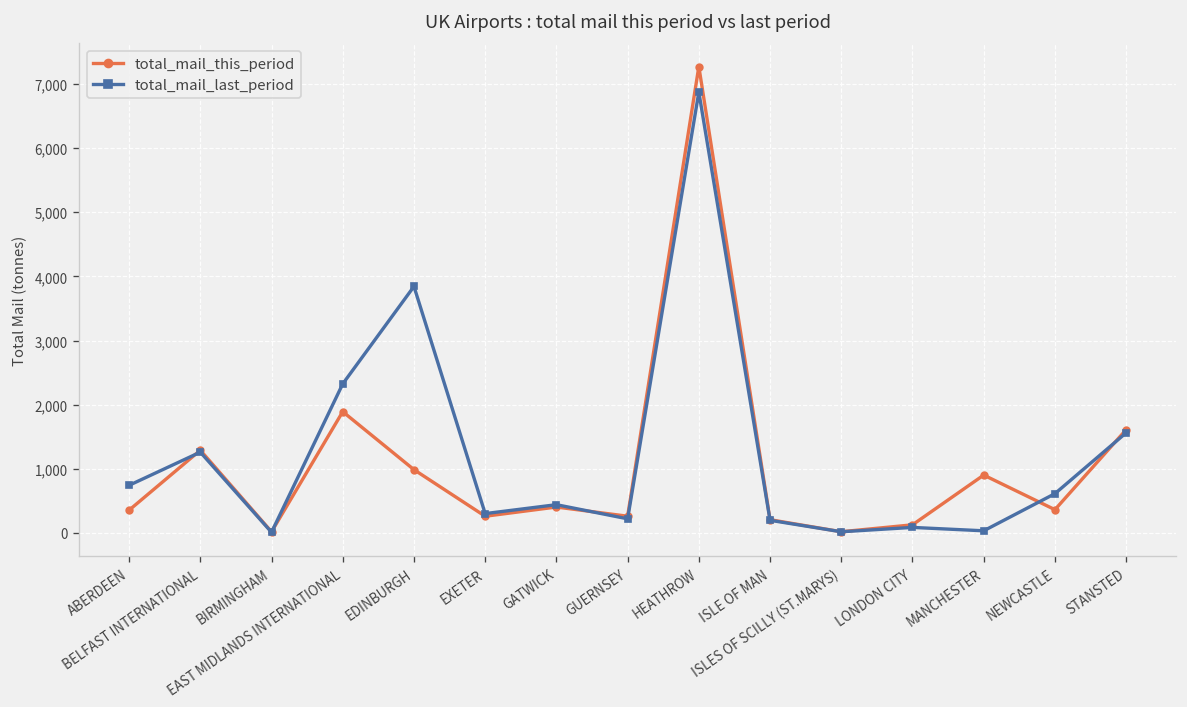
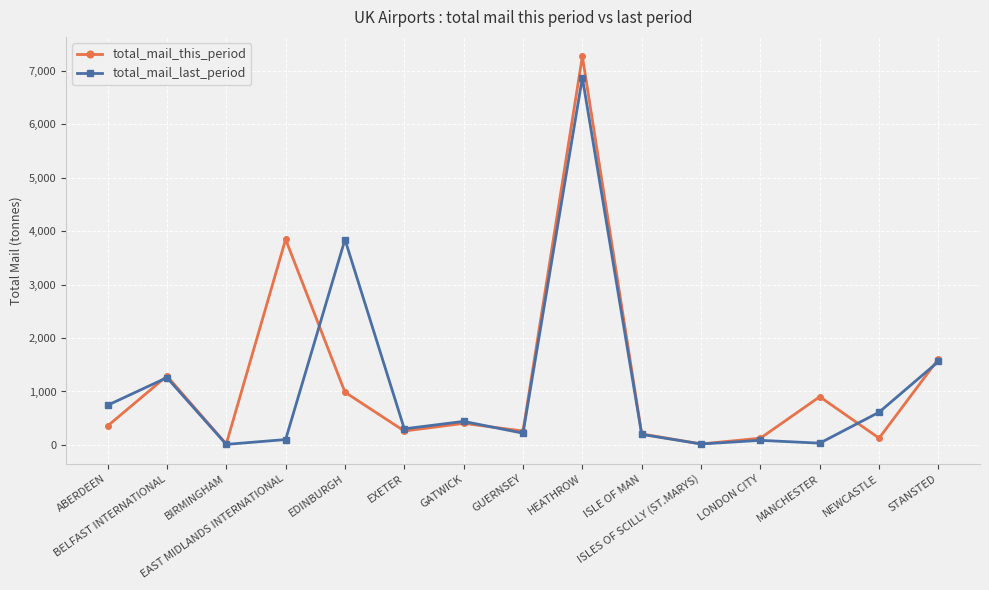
total_mail_this_period, EAST MIDLANDS INTERNATIONAL: 1,900 -> 3,800
total_mail_last_period, EAST MIDLANDS INTERNATIONAL: 2,300 -> 100
total_mail_this_period, NEWCASTLE: 400 -> 100
